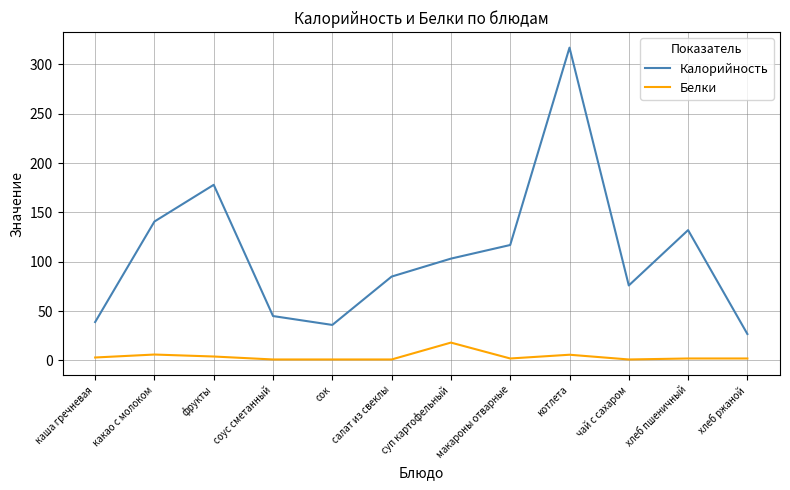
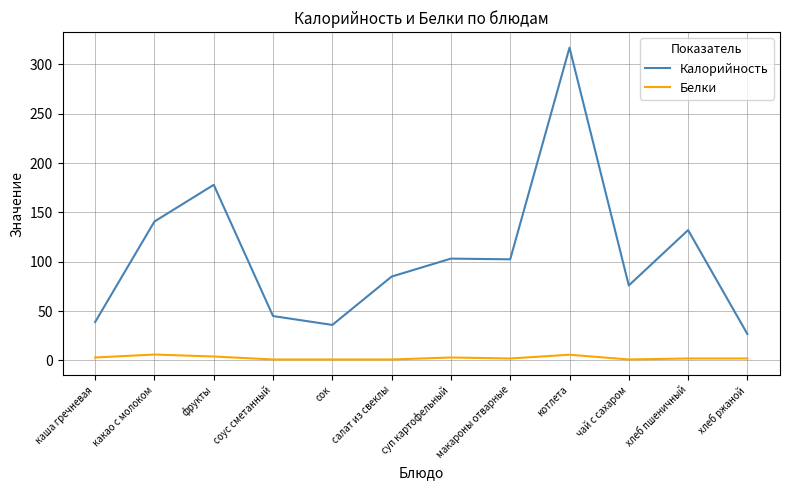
Белки, суп картофельный: 20 -> 0
Калорийность, макароны отварные: 120 -> 100
